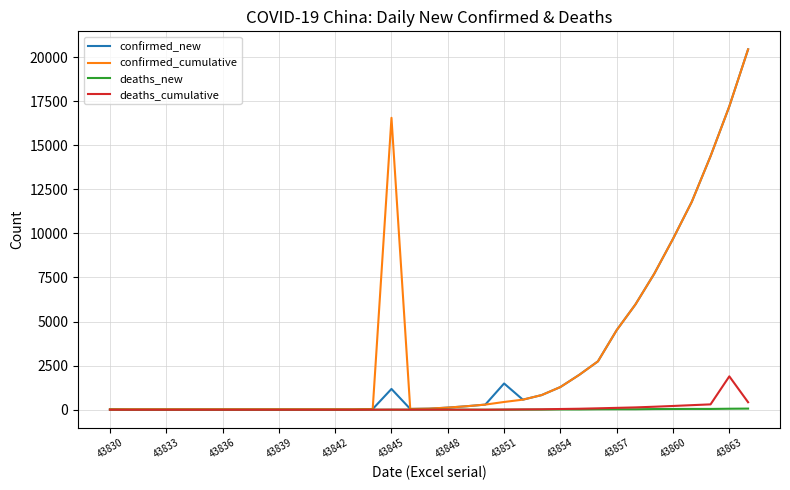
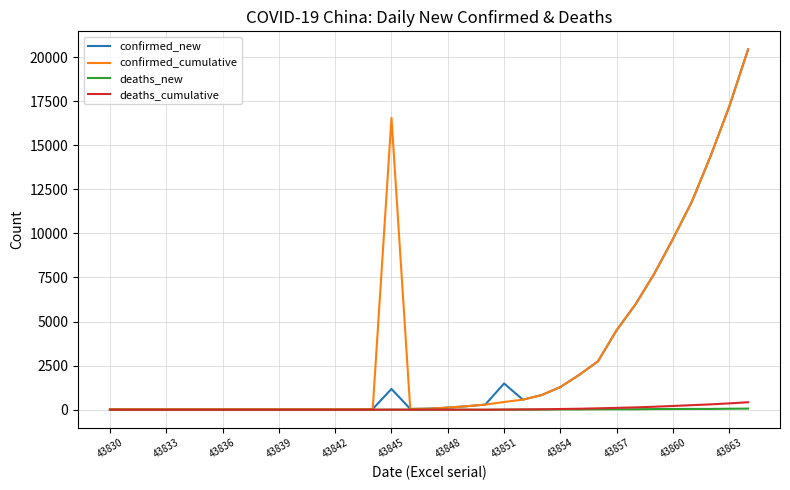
deaths_cumulative, 43863: 1900 -> 400
